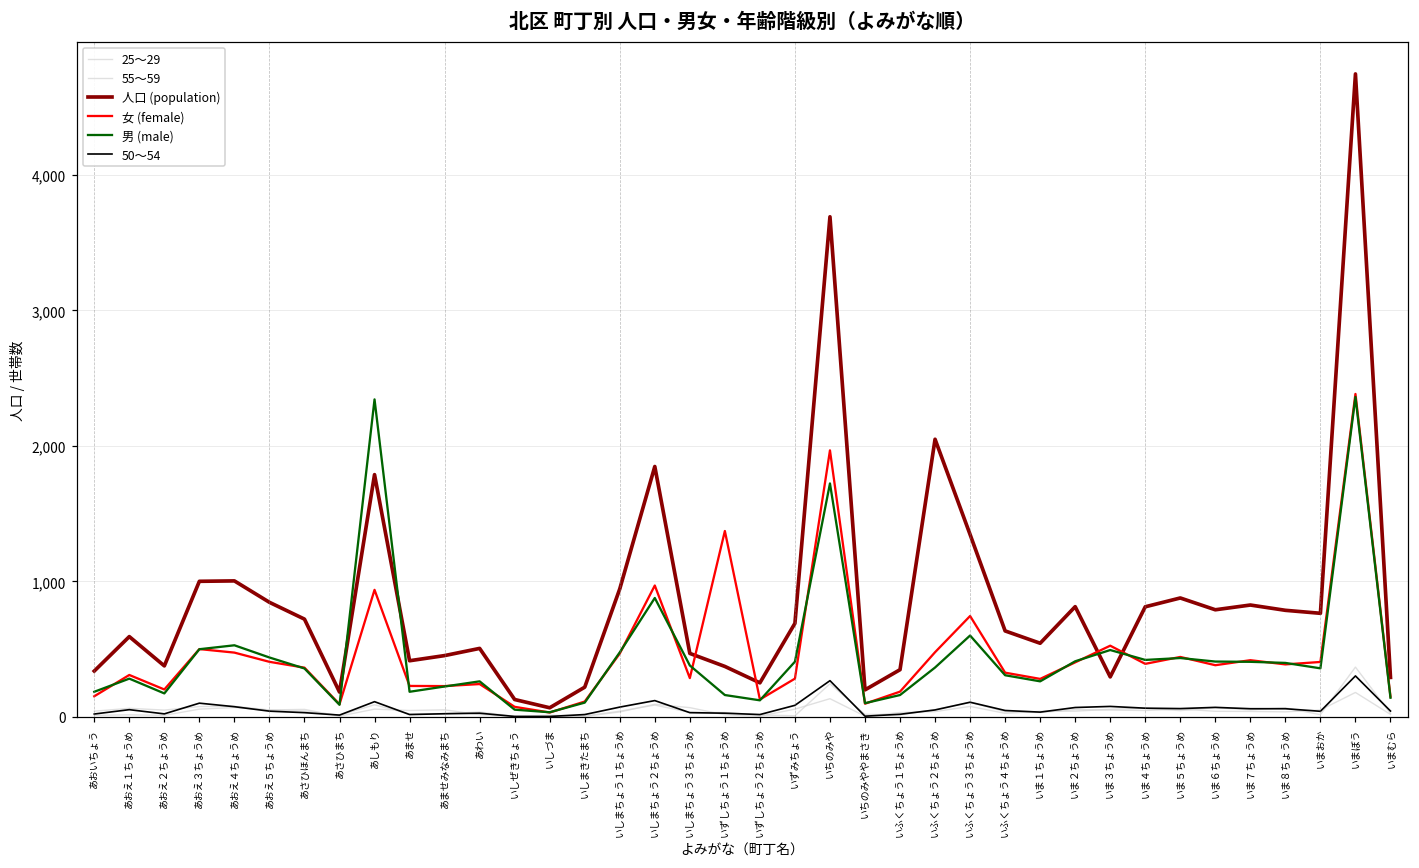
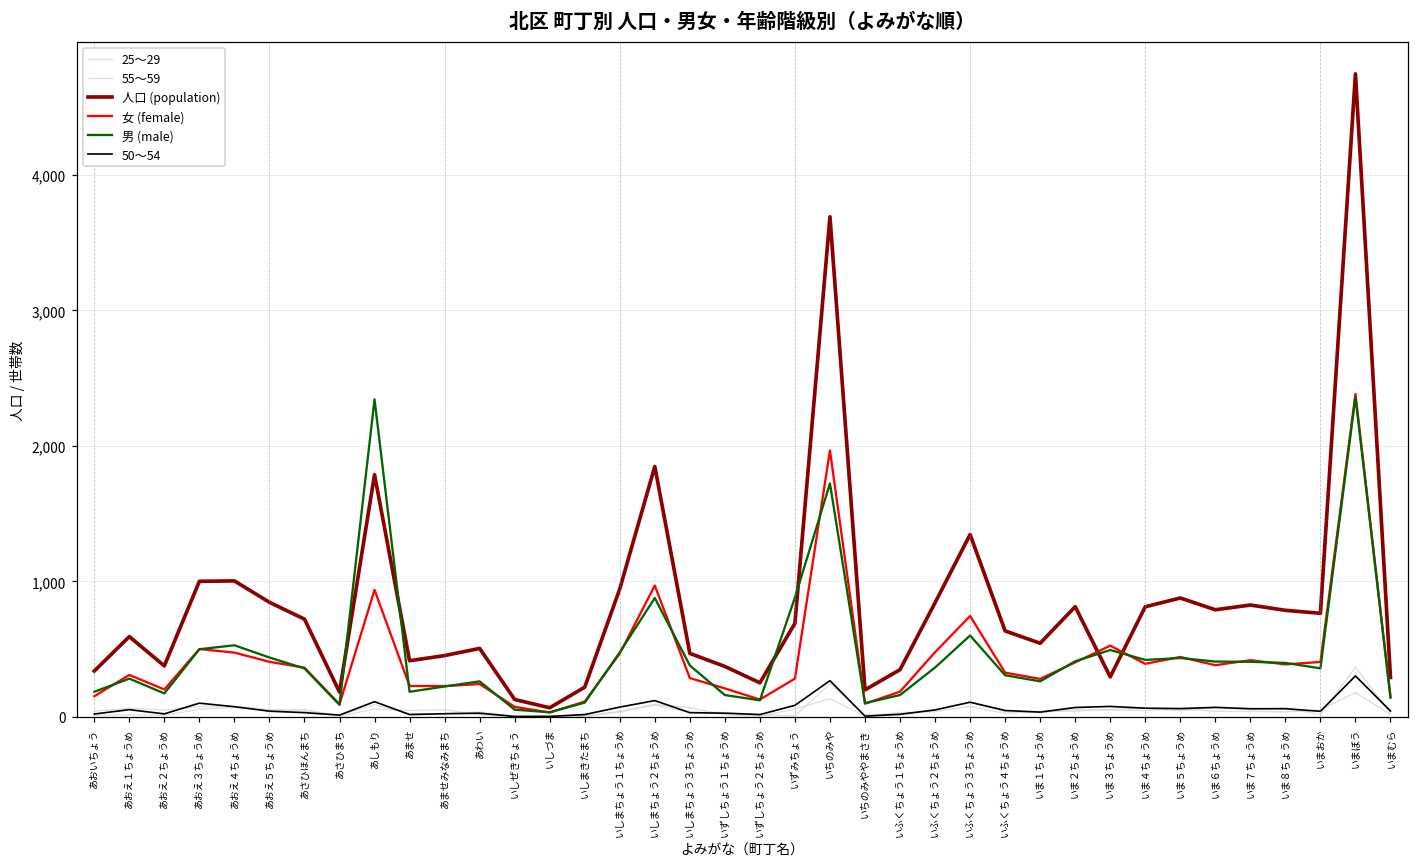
女 (female), いずしちょう１ちょうめ: 1,370 -> 210
男 (male), いずみちょう: 410 -> 880
人口 (population), いふくちょう２ちょうめ: 2,050 -> 840
